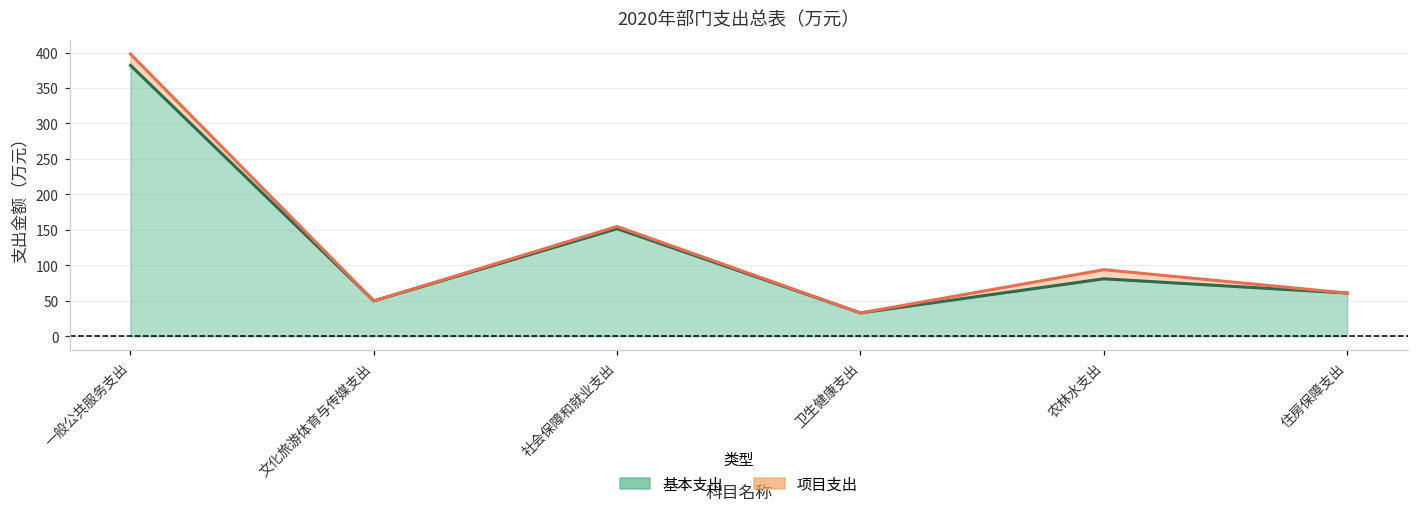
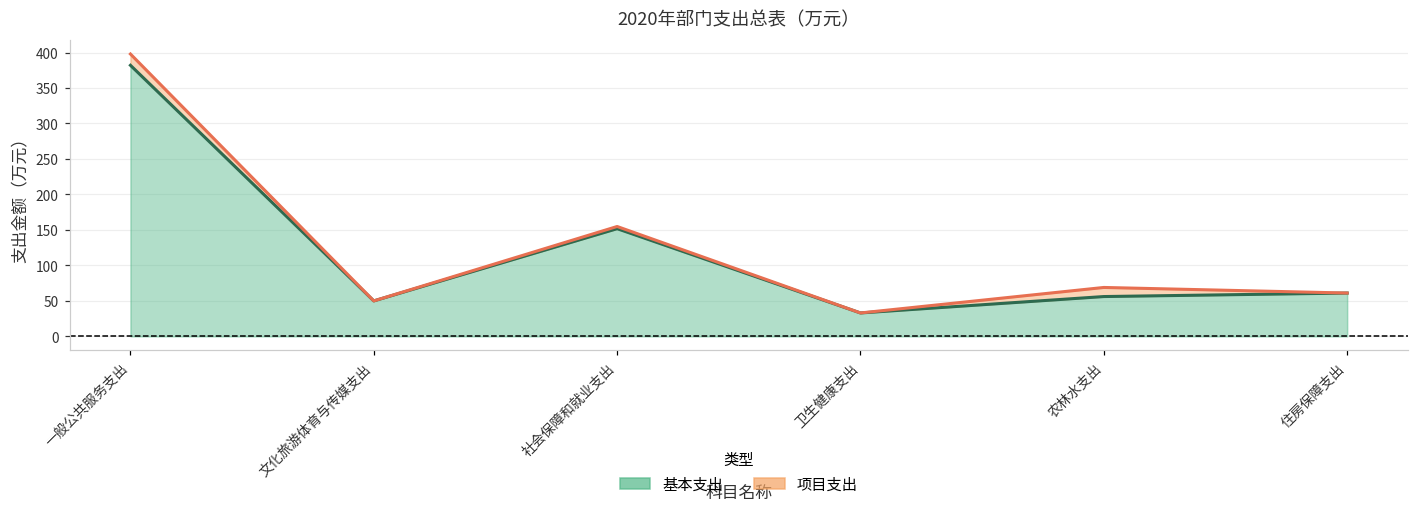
基本支出, 农林水支出: 80 -> 60
